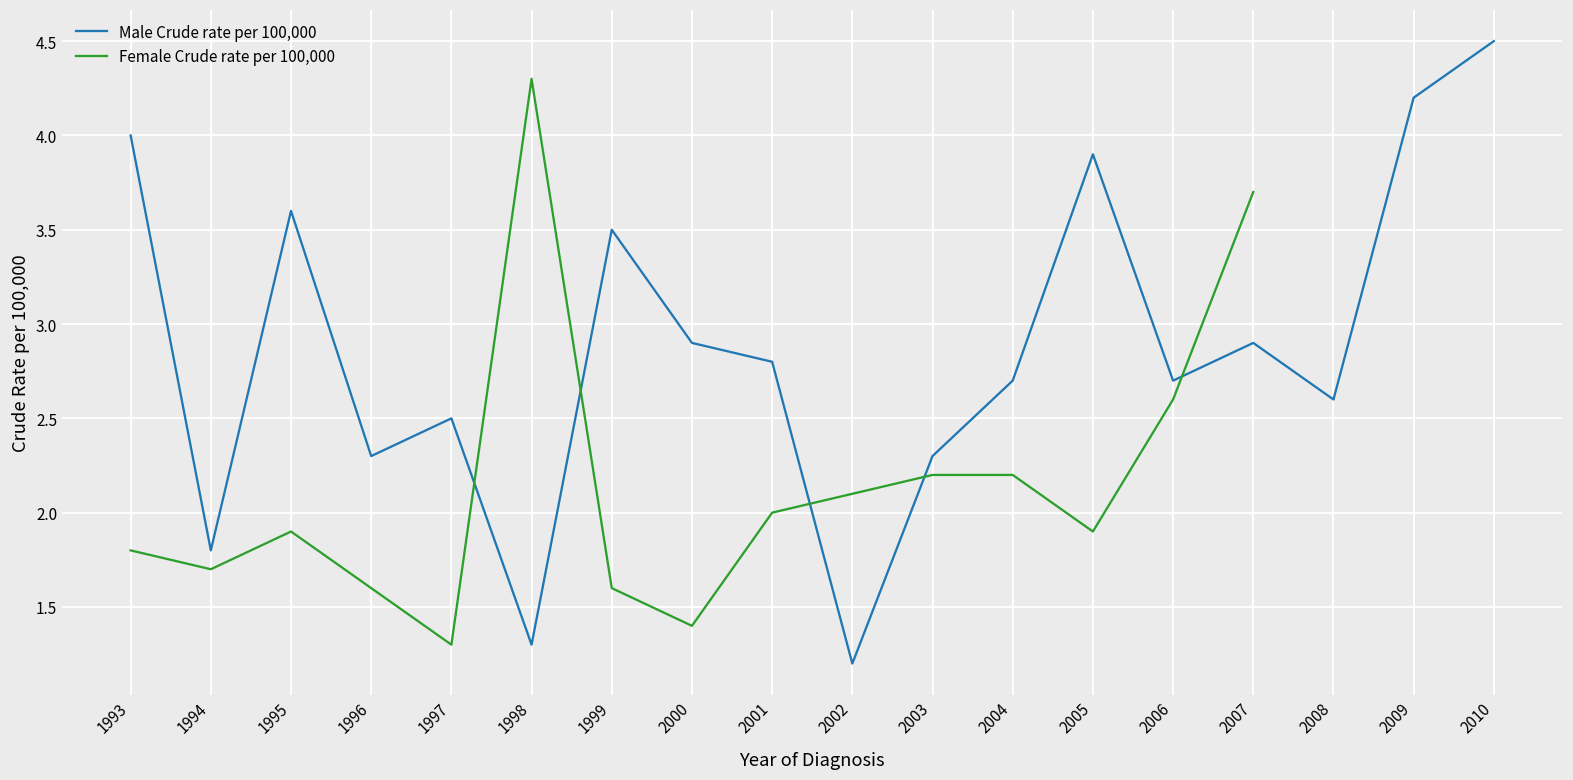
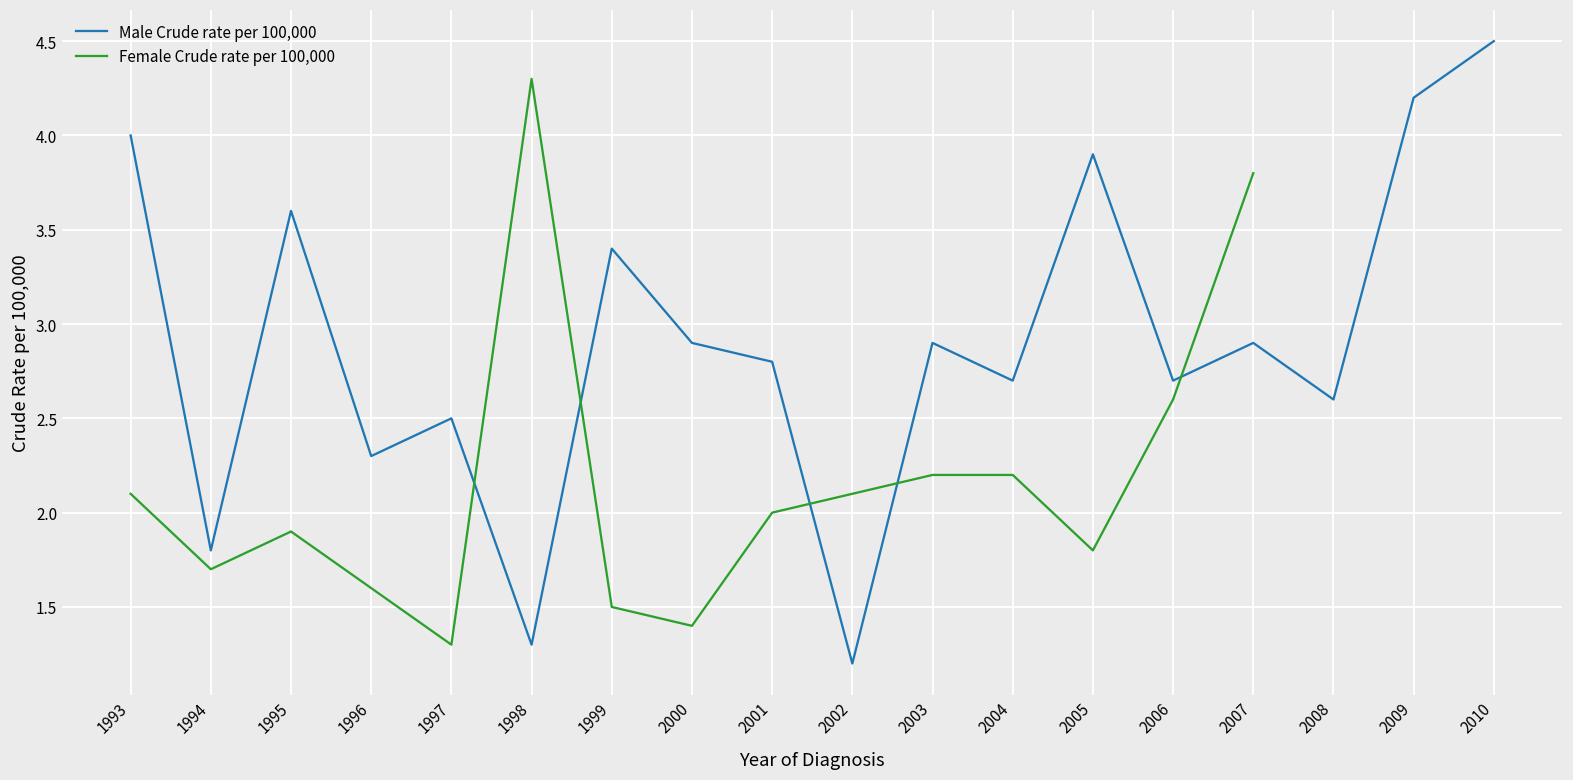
Female Crude rate per 100,000, 1993: 1.8 -> 2.1
Male Crude rate per 100,000, 1999: 3.5 -> 3.4
Female Crude rate per 100,000, 1999: 1.6 -> 1.5
Male Crude rate per 100,000, 2003: 2.3 -> 2.9
Female Crude rate per 100,000, 2005: 1.9 -> 1.8
Female Crude rate per 100,000, 2007: 3.7 -> 3.8
